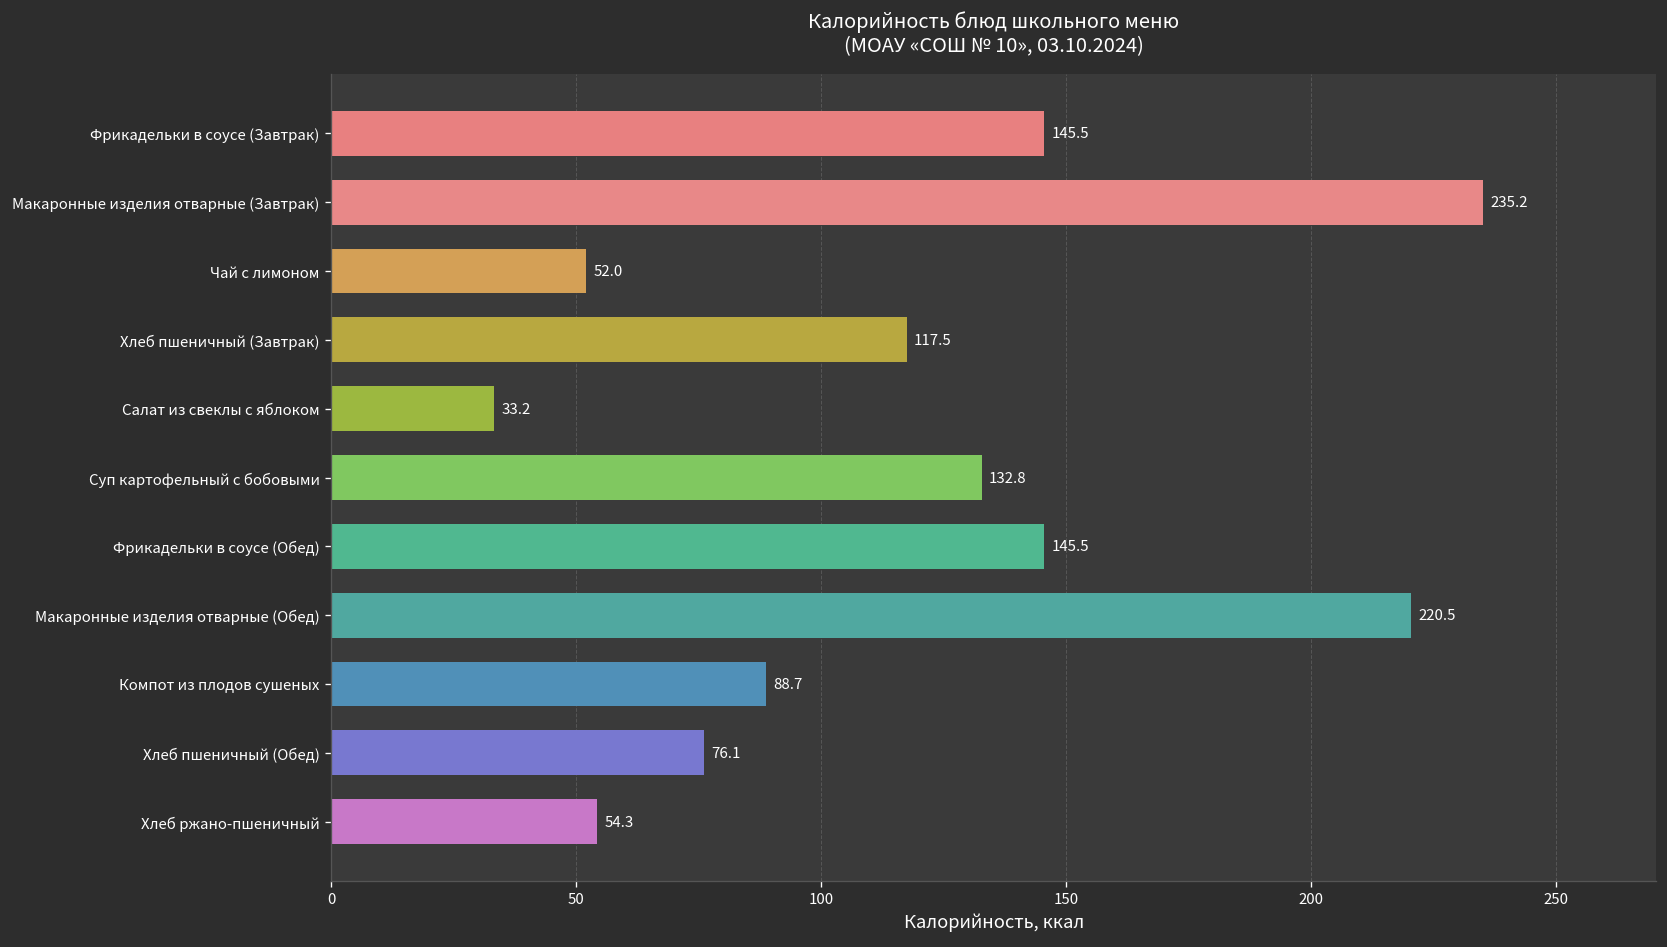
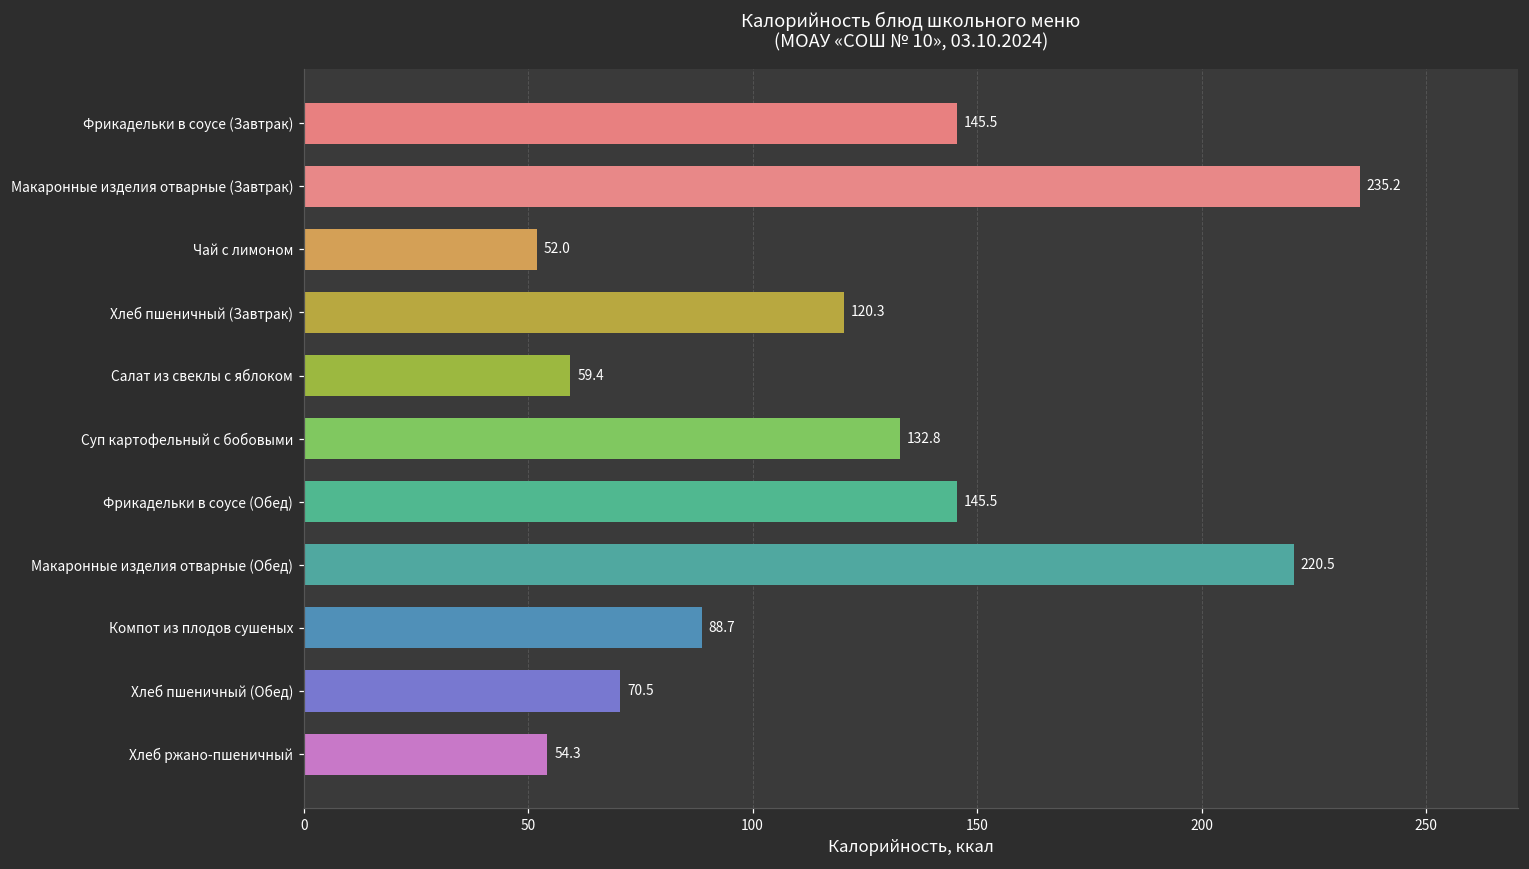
Хлеб пшеничный (Завтрак): 117.5 -> 120.3
Салат из свеклы с яблоком: 33.2 -> 59.4
Хлеб пшеничный (Обед): 76.1 -> 70.5
